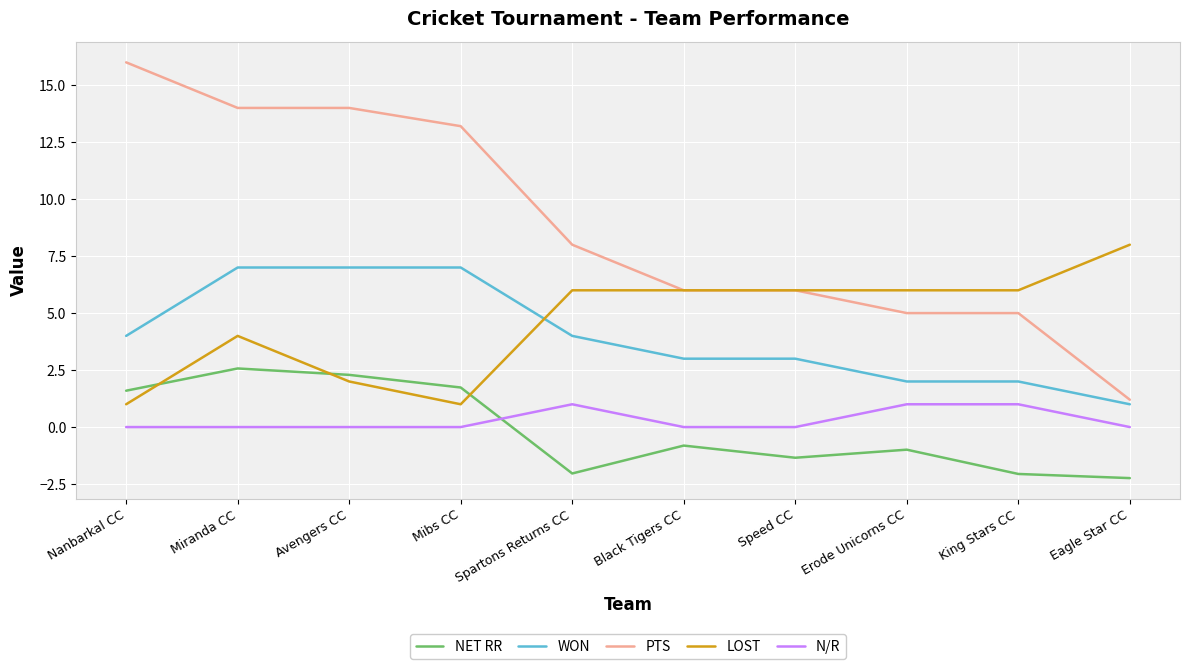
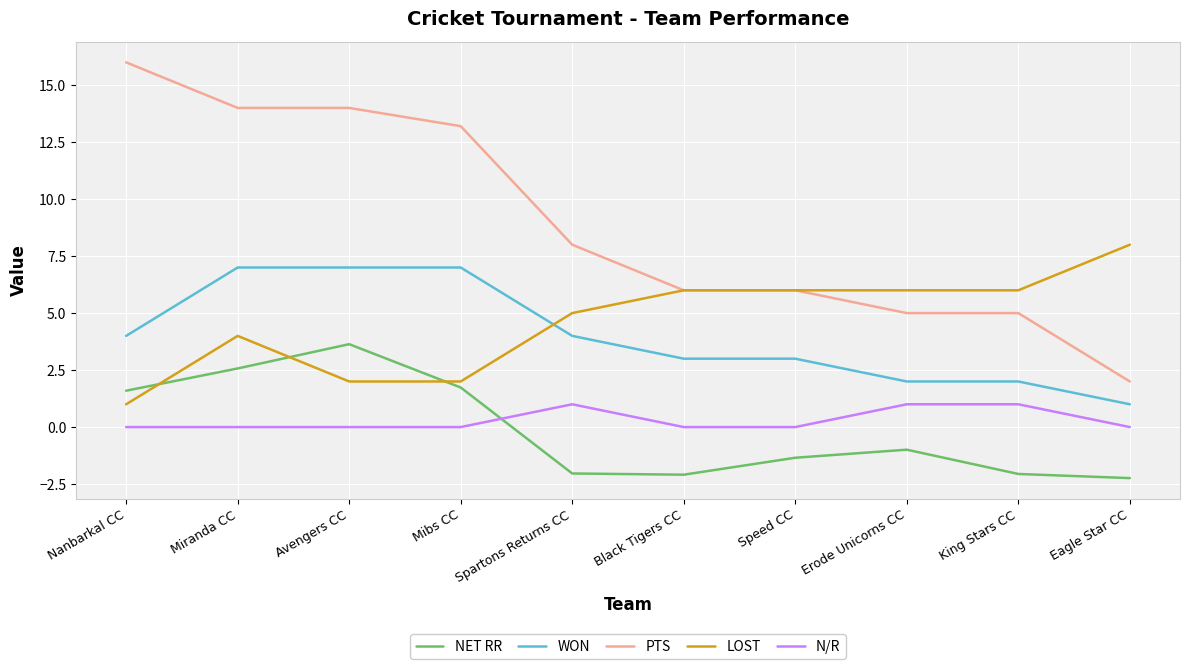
NET RR, Avengers CC: 2.3 -> 3.6
LOST, Mibs CC: 1 -> 2
LOST, Spartons Returns CC: 6 -> 5
NET RR, Black Tigers CC: -0.8 -> -2.1
PTS, Eagle Star CC: 1.2 -> 2.0
